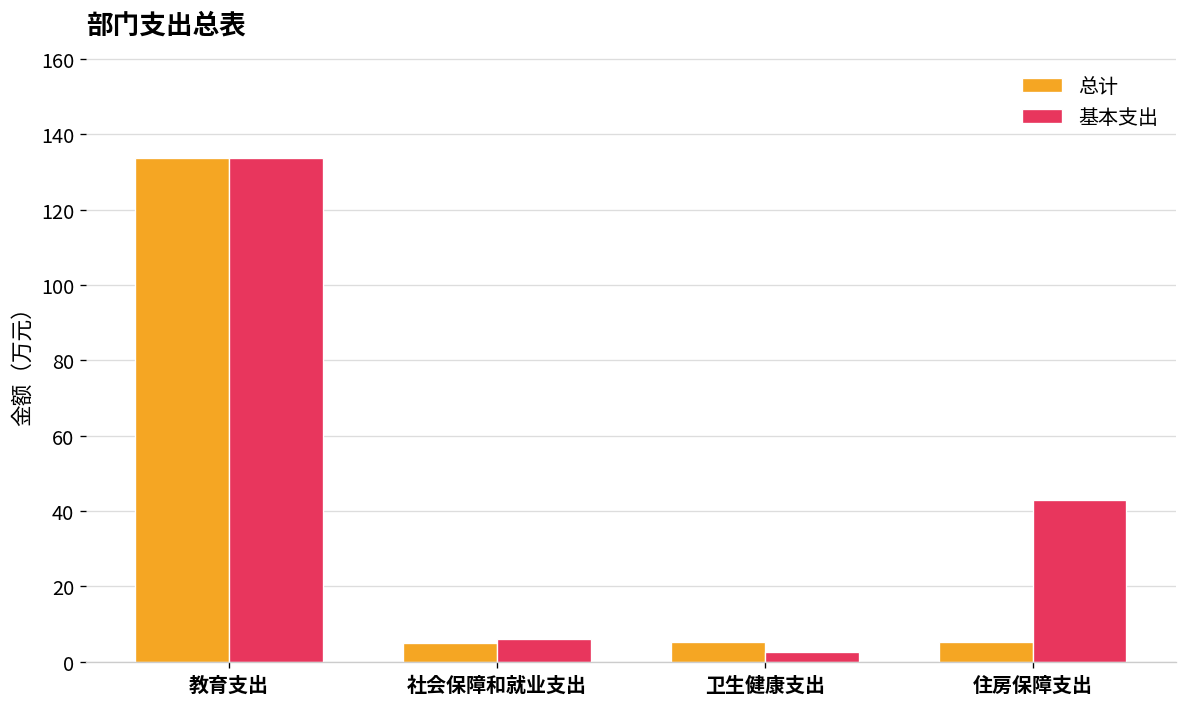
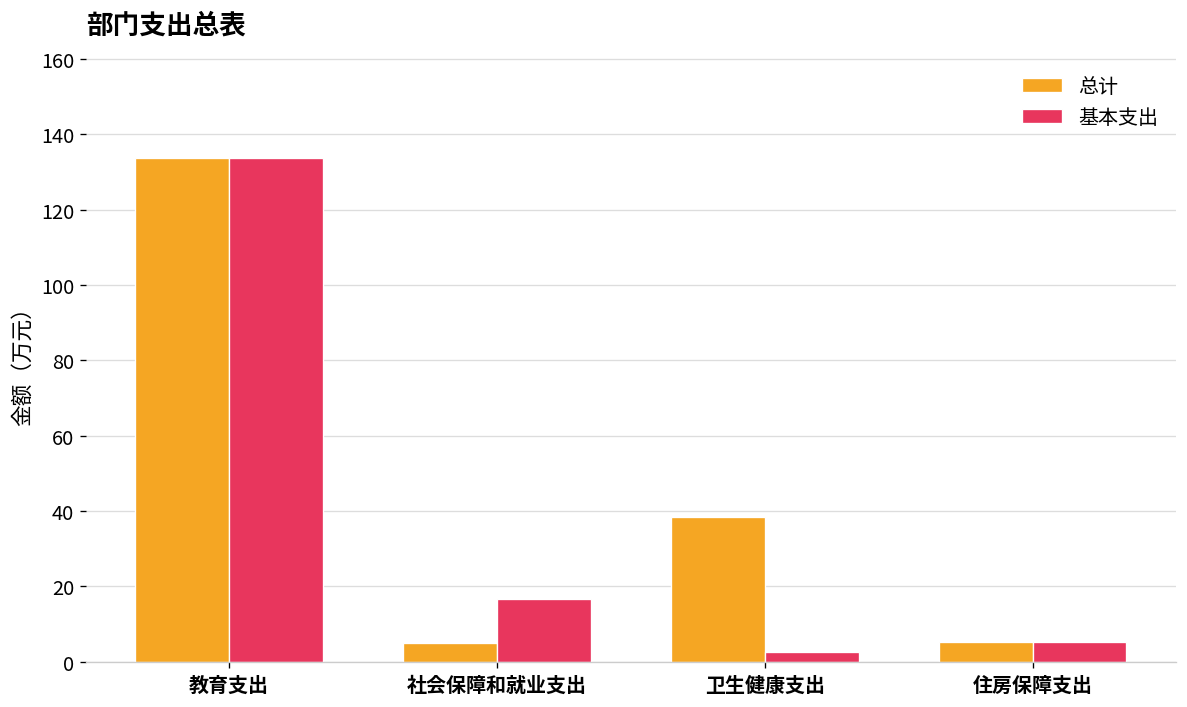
基本支出, 社会保障和就业支出: 6 -> 17
总计, 卫生健康支出: 5 -> 38
基本支出, 住房保障支出: 43 -> 5
